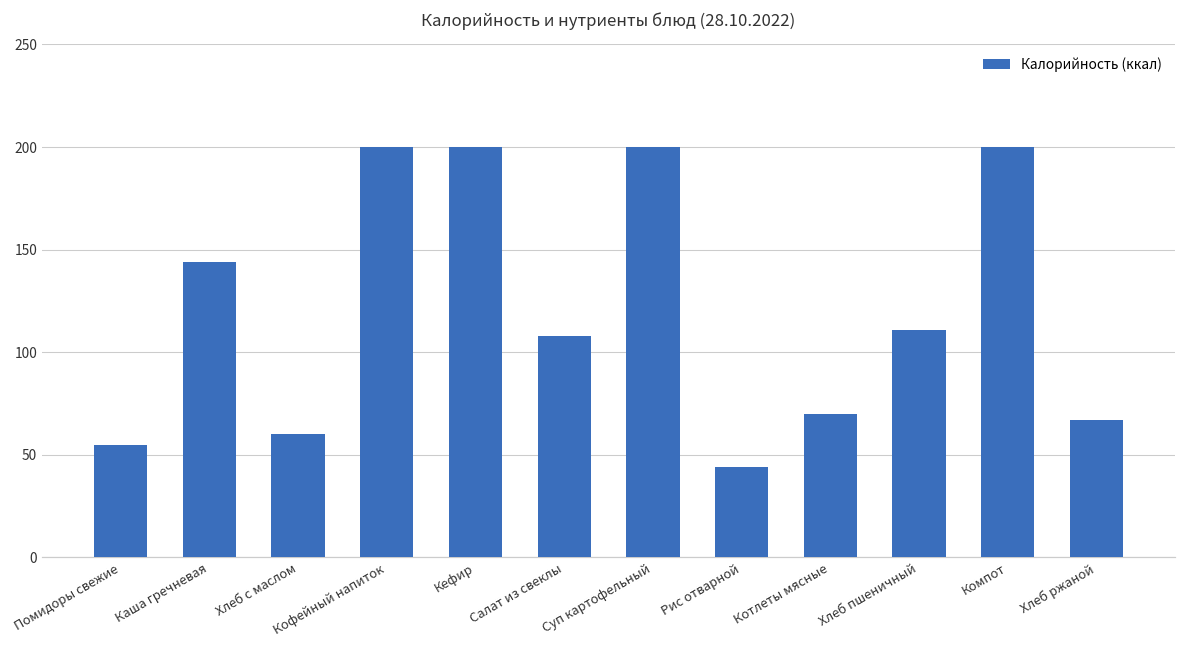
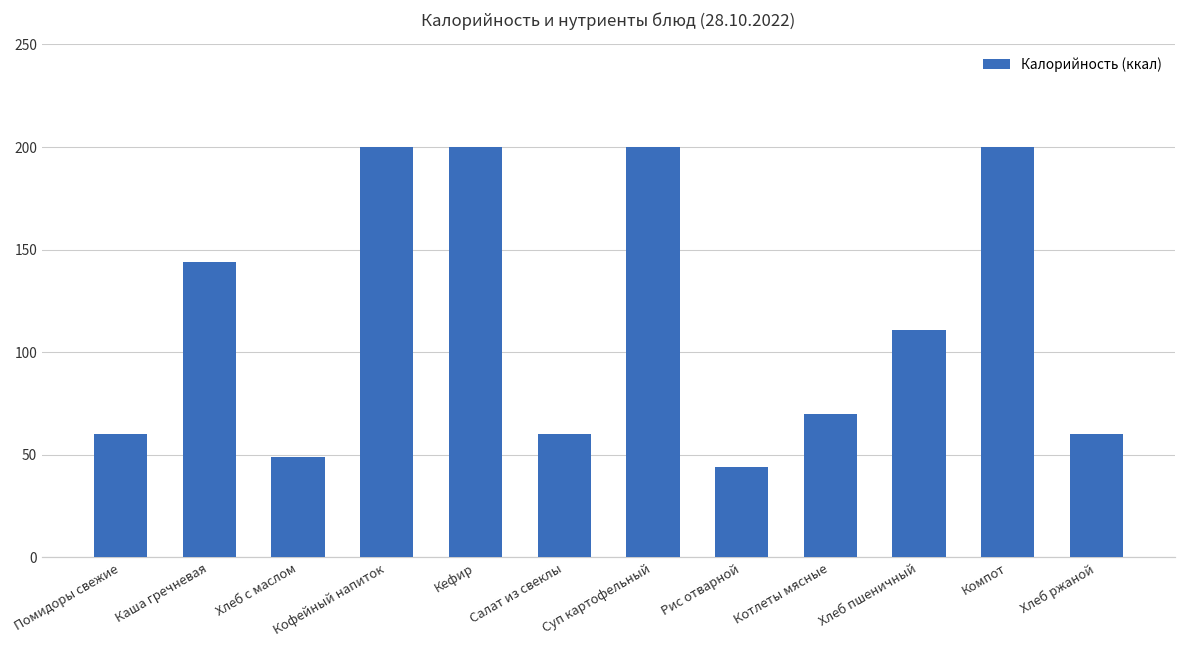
Помидоры свежие: 55 -> 60
Хлеб с маслом: 60 -> 49
Салат из свеклы: 108 -> 60
Хлеб ржаной: 67 -> 60
